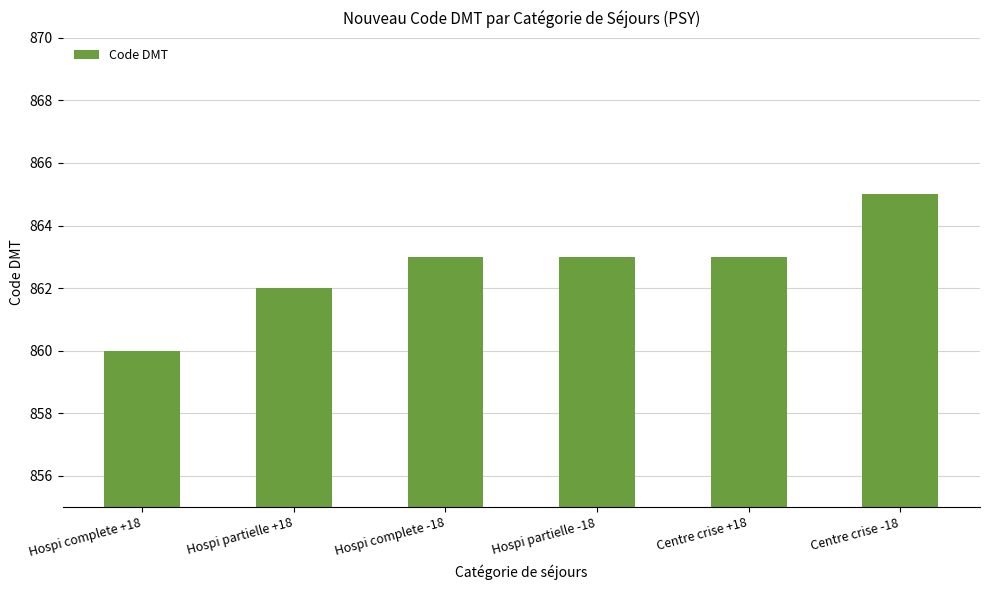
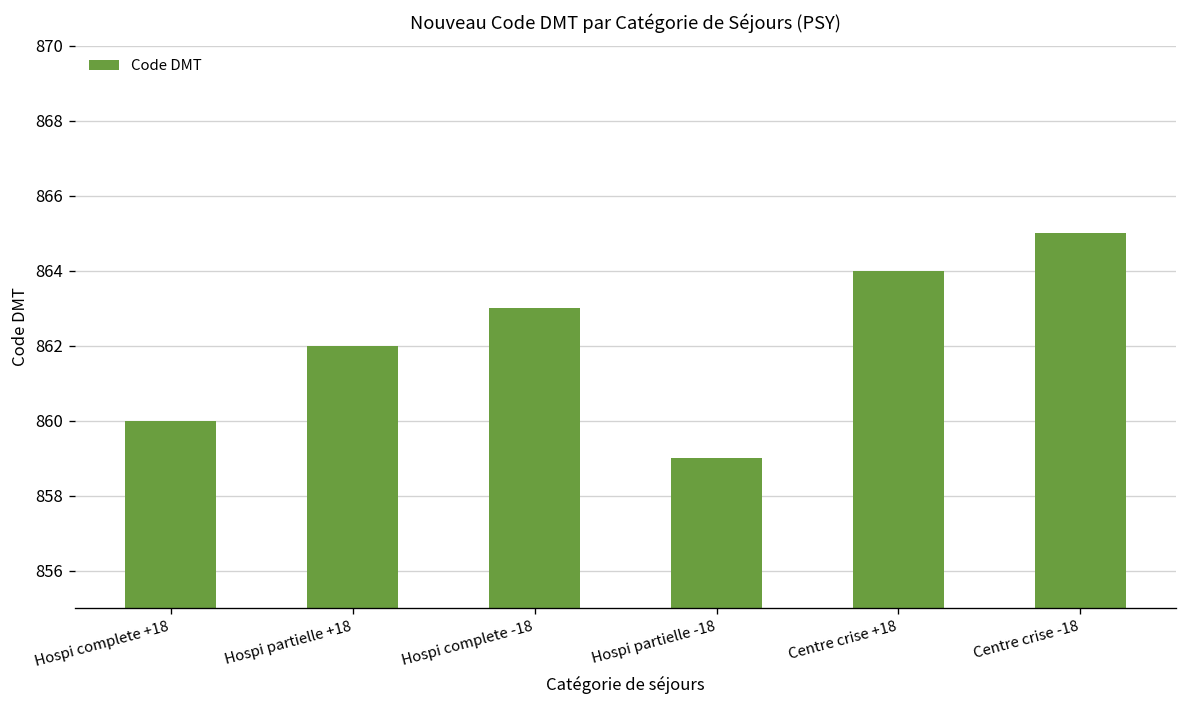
Hospi partielle -18: 863 -> 859
Centre crise +18: 863 -> 864
